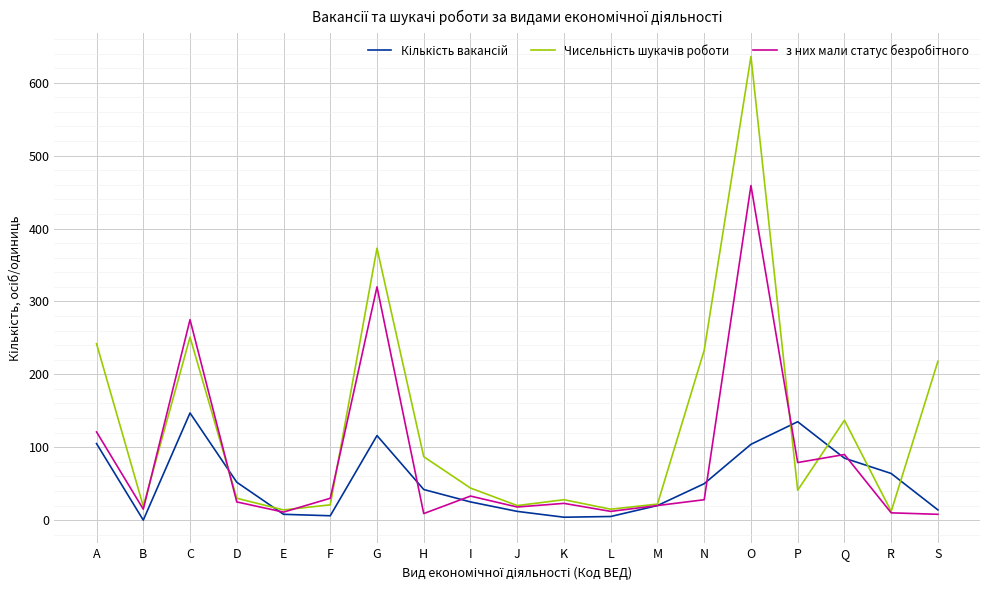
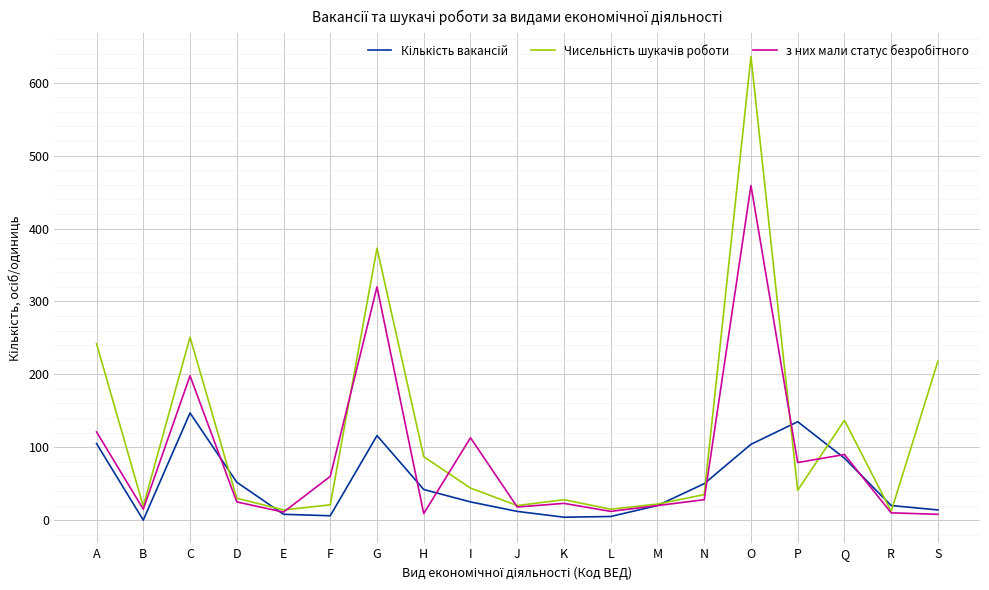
з них мали статус безробітного, C: 280 -> 200
з них мали статус безробітного, F: 30 -> 60
з них мали статус безробітного, I: 30 -> 110
Чисельність шукачів роботи, N: 230 -> 40
Кількість вакансій, R: 60 -> 20
